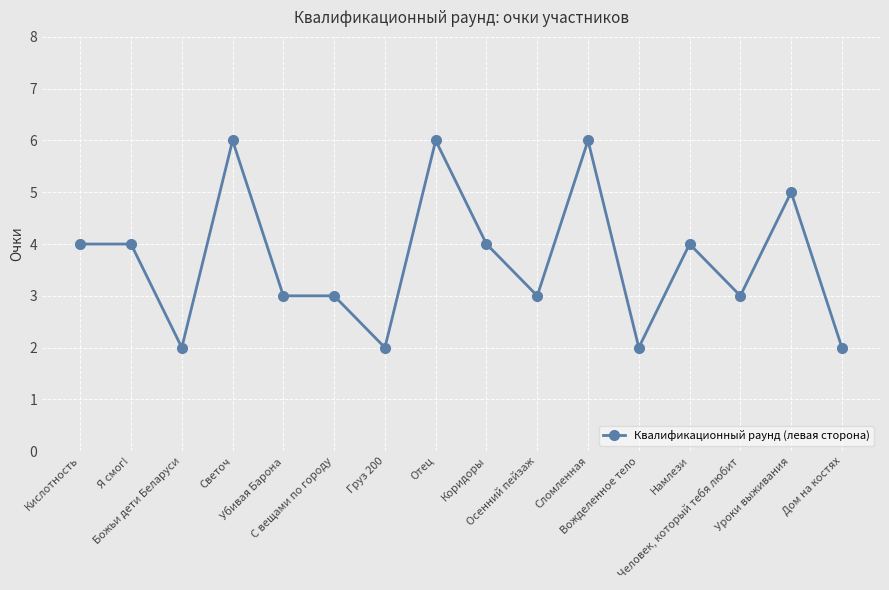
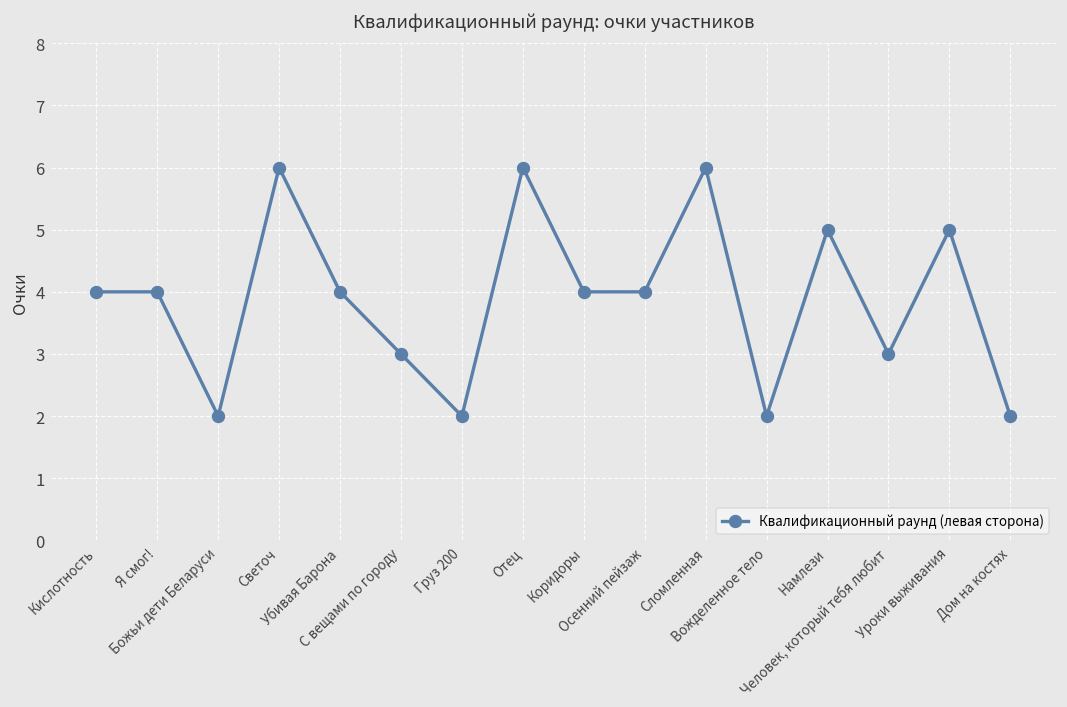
Убивая Барона: 3 -> 4
Осенний пейзаж: 3 -> 4
Намлези: 4 -> 5
